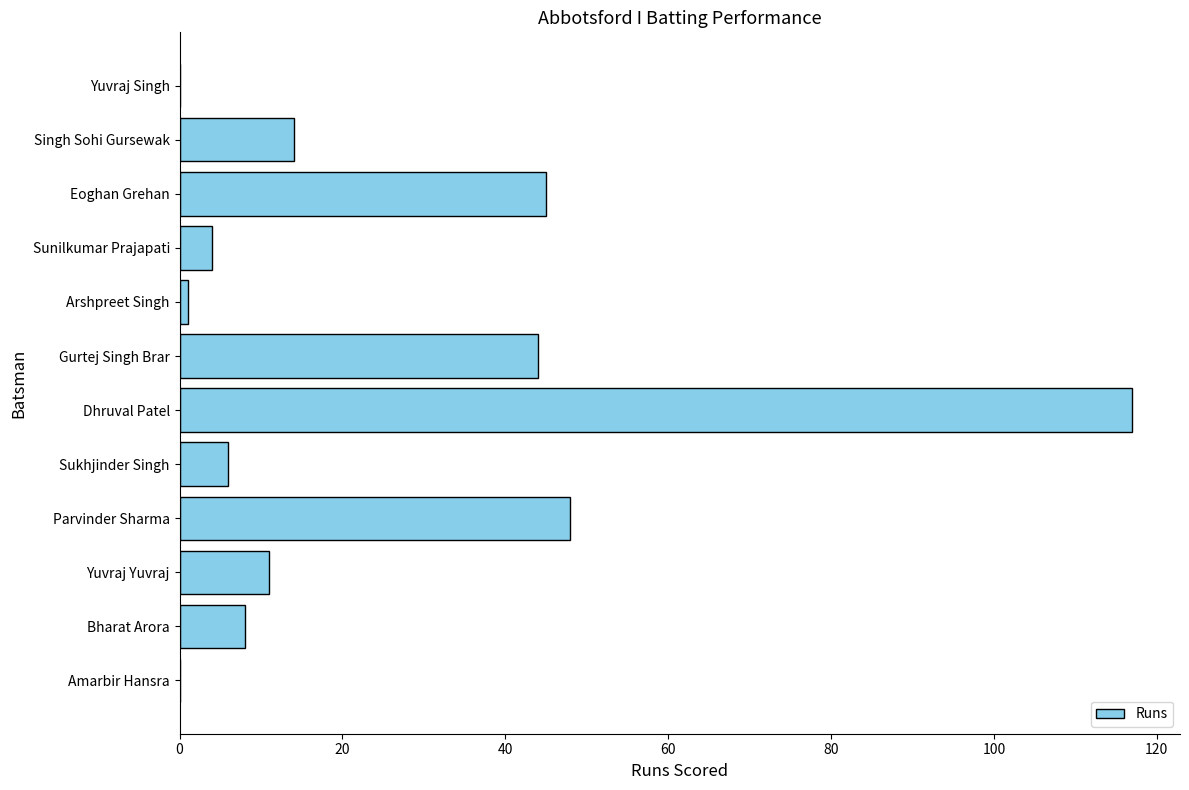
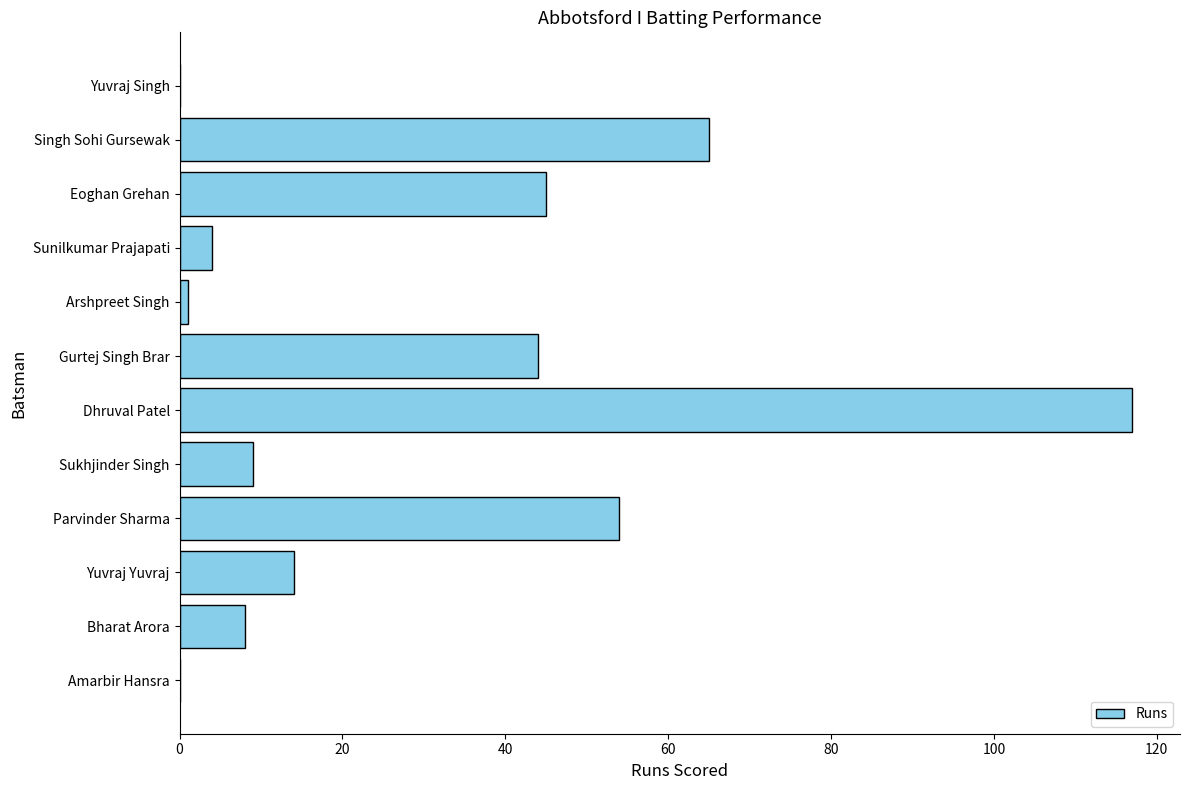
Singh Sohi Gursewak: 14 -> 65
Sukhjinder Singh: 6 -> 9
Parvinder Sharma: 48 -> 54
Yuvraj Yuvraj: 11 -> 14
